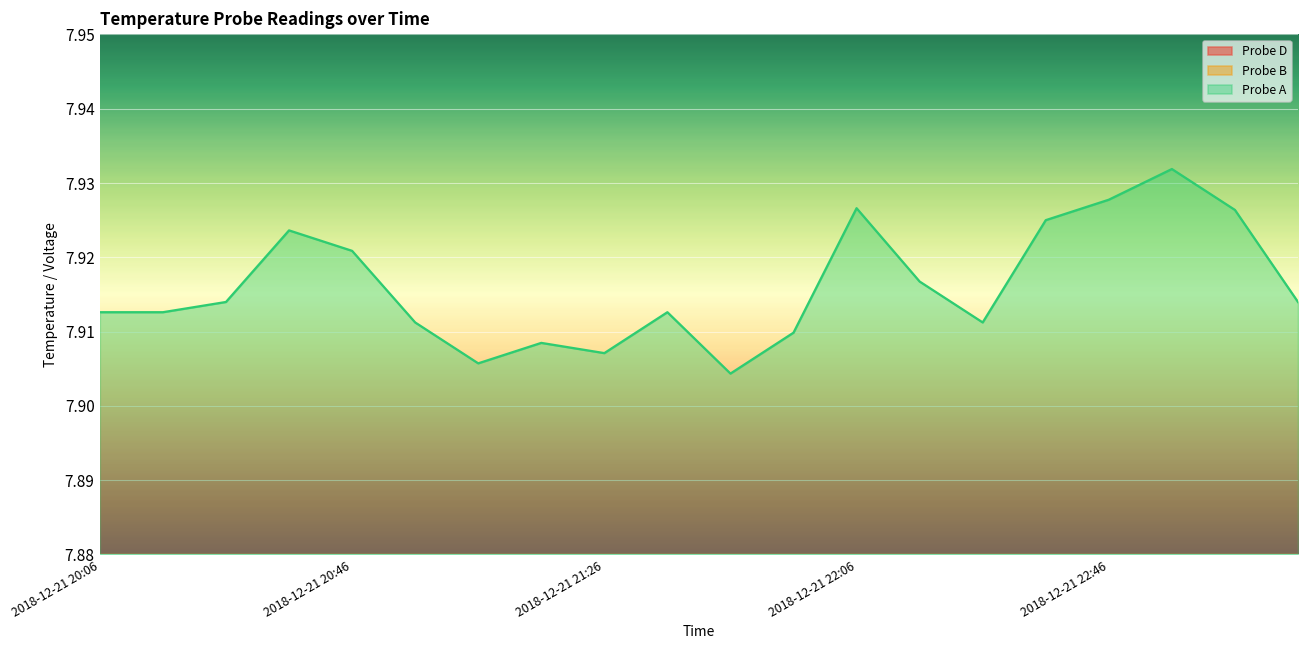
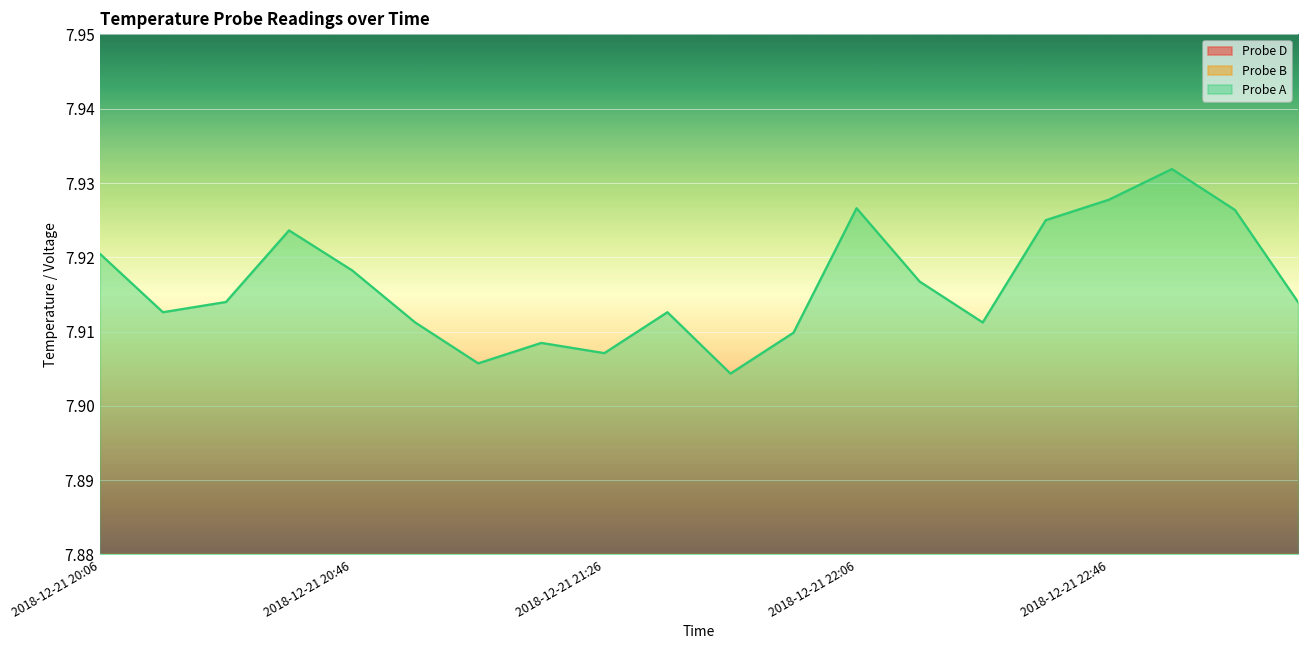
Probe A, 2018-12-21 20:06: 7.913 -> 7.920
Probe A, 2018-12-21 20:46: 7.921 -> 7.918
